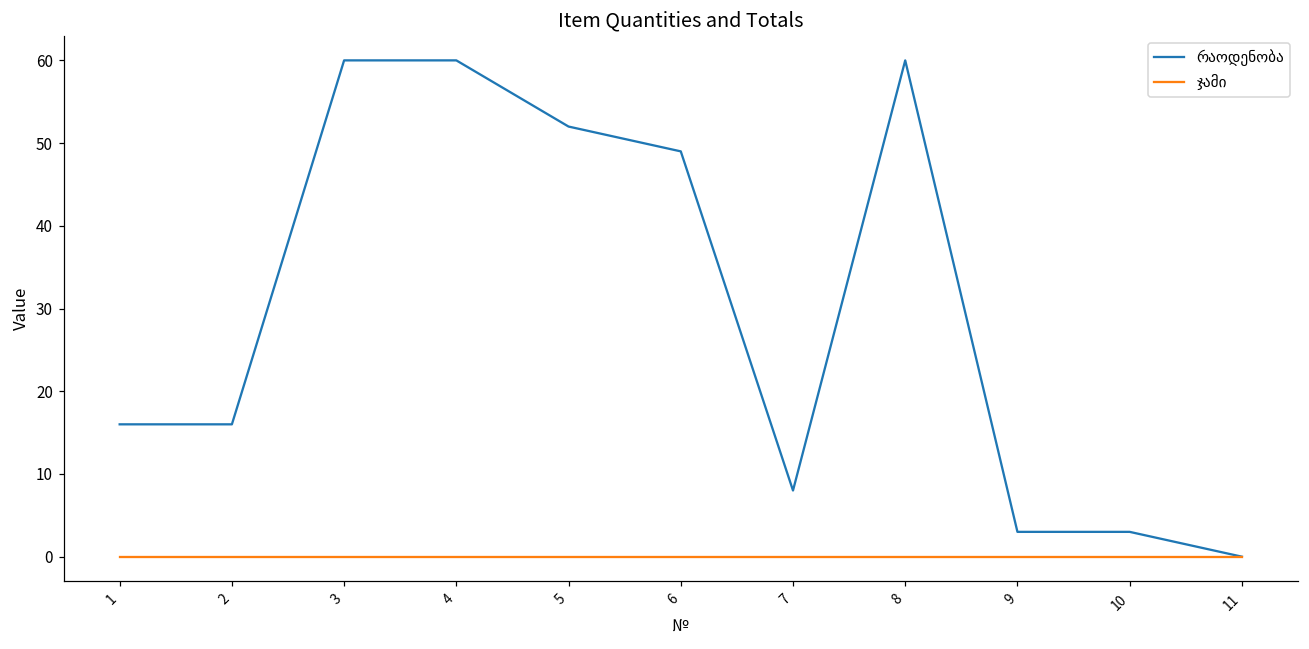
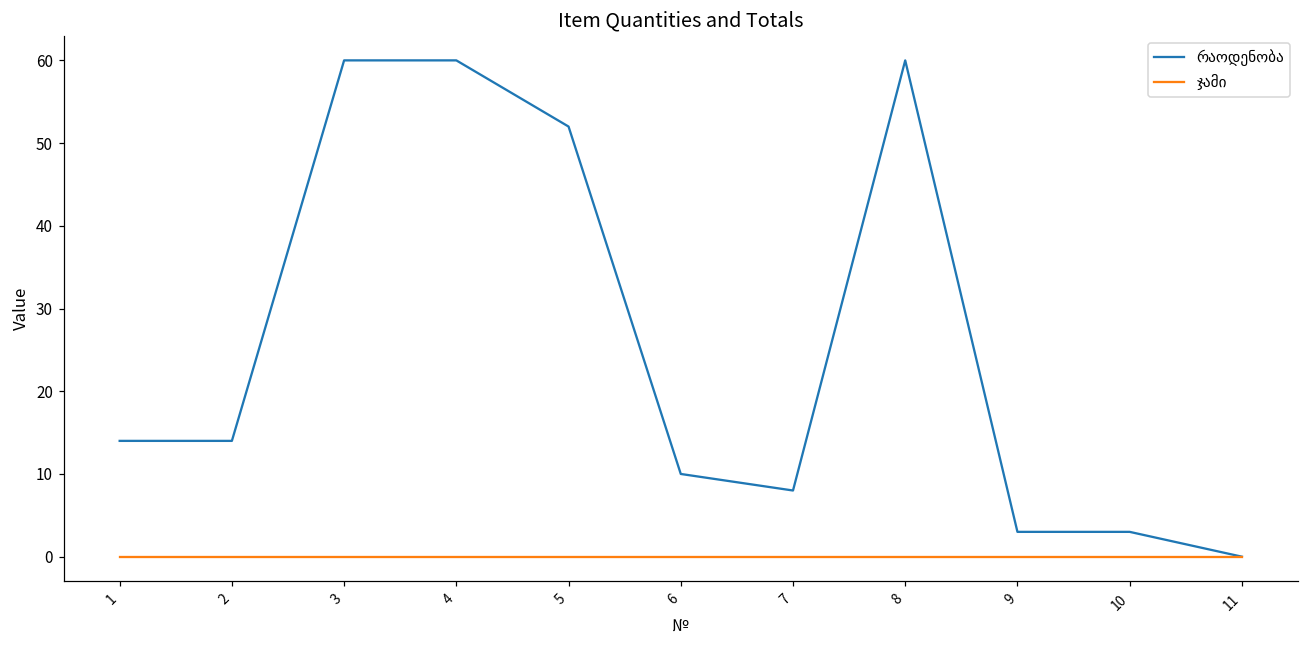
რაოდენობა, 1: 16 -> 14
რაოდენობა, 2: 16 -> 14
რაოდენობა, 6: 49 -> 10
